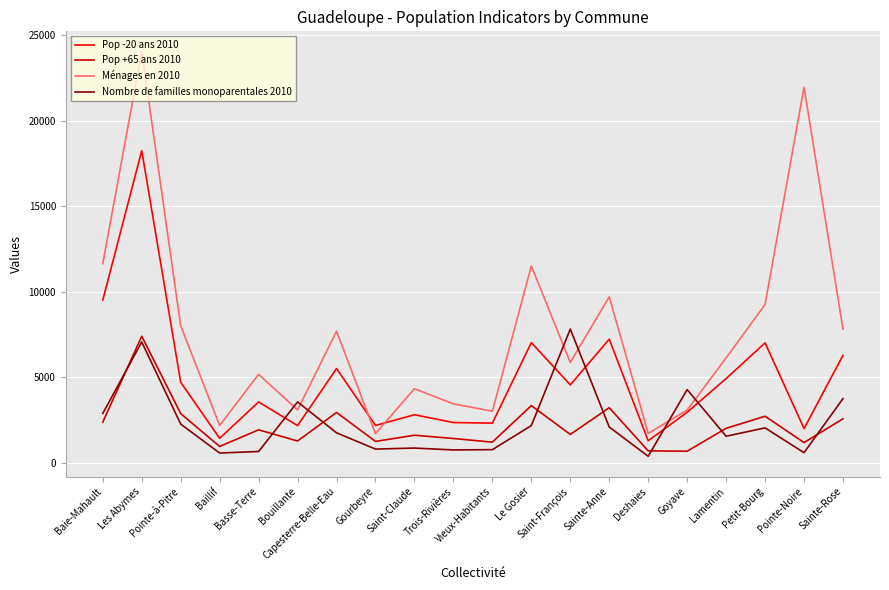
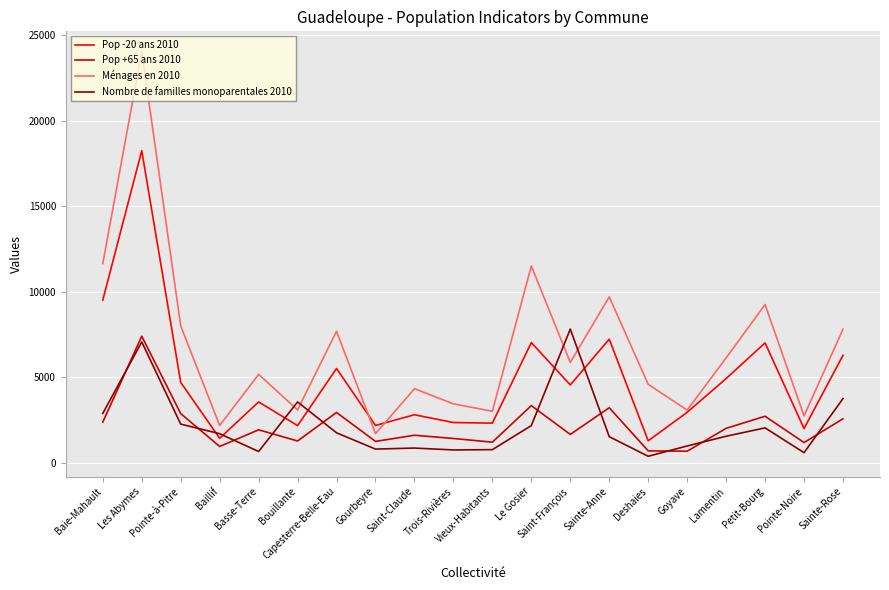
Nombre de familles monoparentales 2010, Baillif: 600 -> 1700
Nombre de familles monoparentales 2010, Sainte-Anne: 2100 -> 1500
Ménages en 2010, Deshaies: 1700 -> 4600
Nombre de familles monoparentales 2010, Goyave: 4300 -> 1000
Ménages en 2010, Pointe-Noire: 21900 -> 2700
